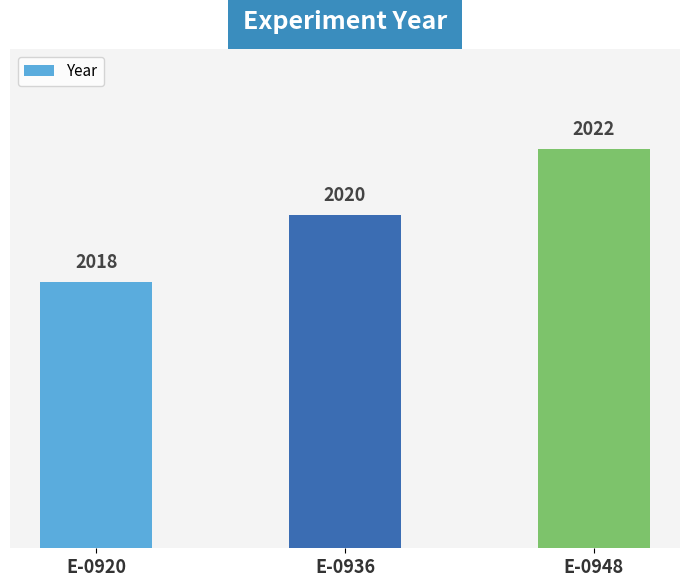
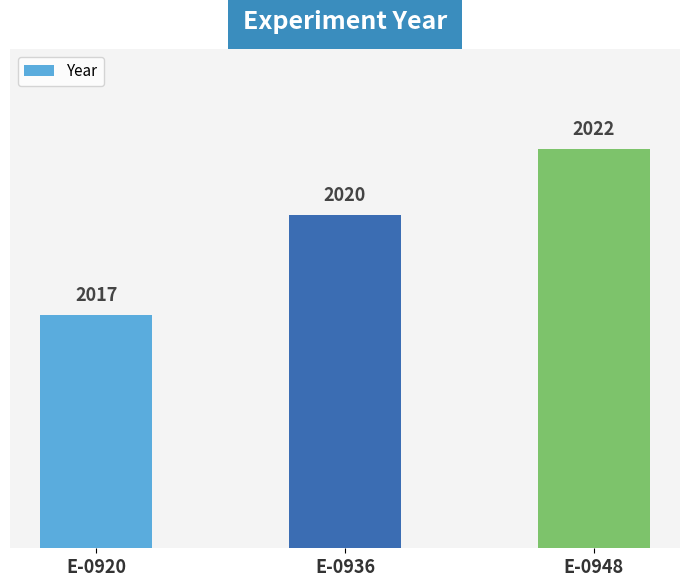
E-0920: 2018 -> 2017
